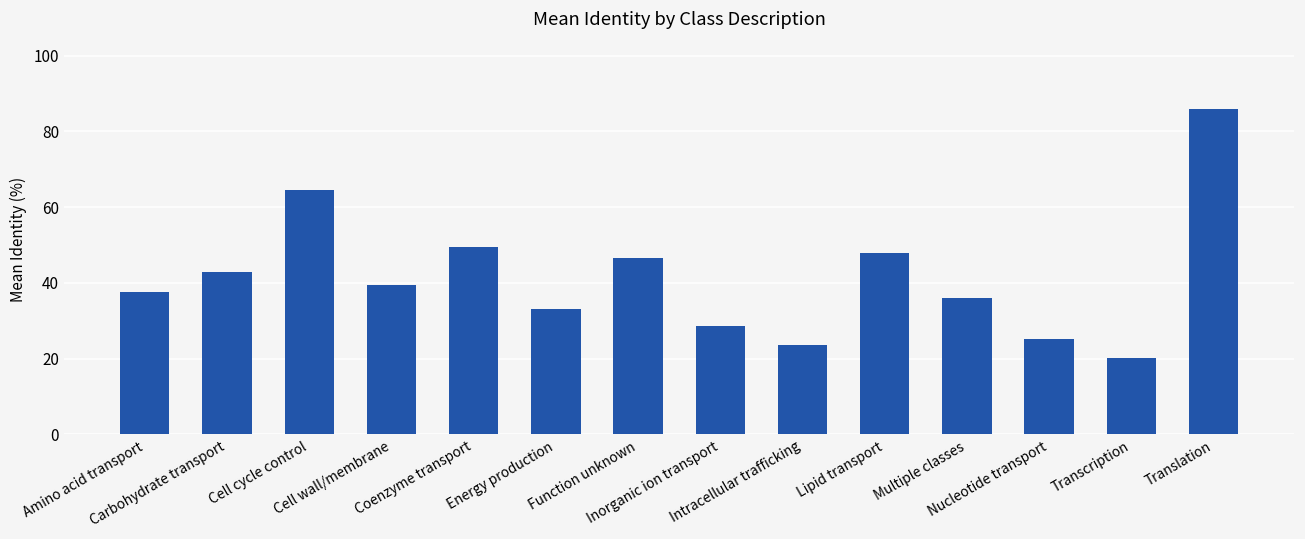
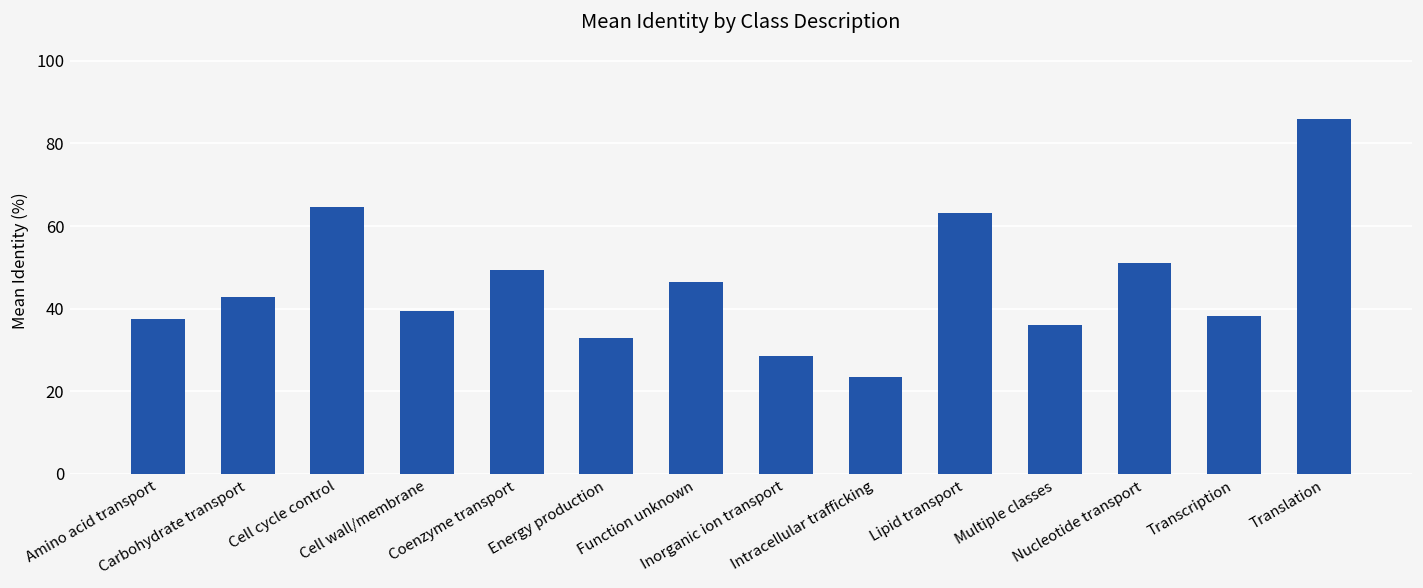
Lipid transport: 48 -> 63
Nucleotide transport: 25 -> 51
Transcription: 20 -> 38
